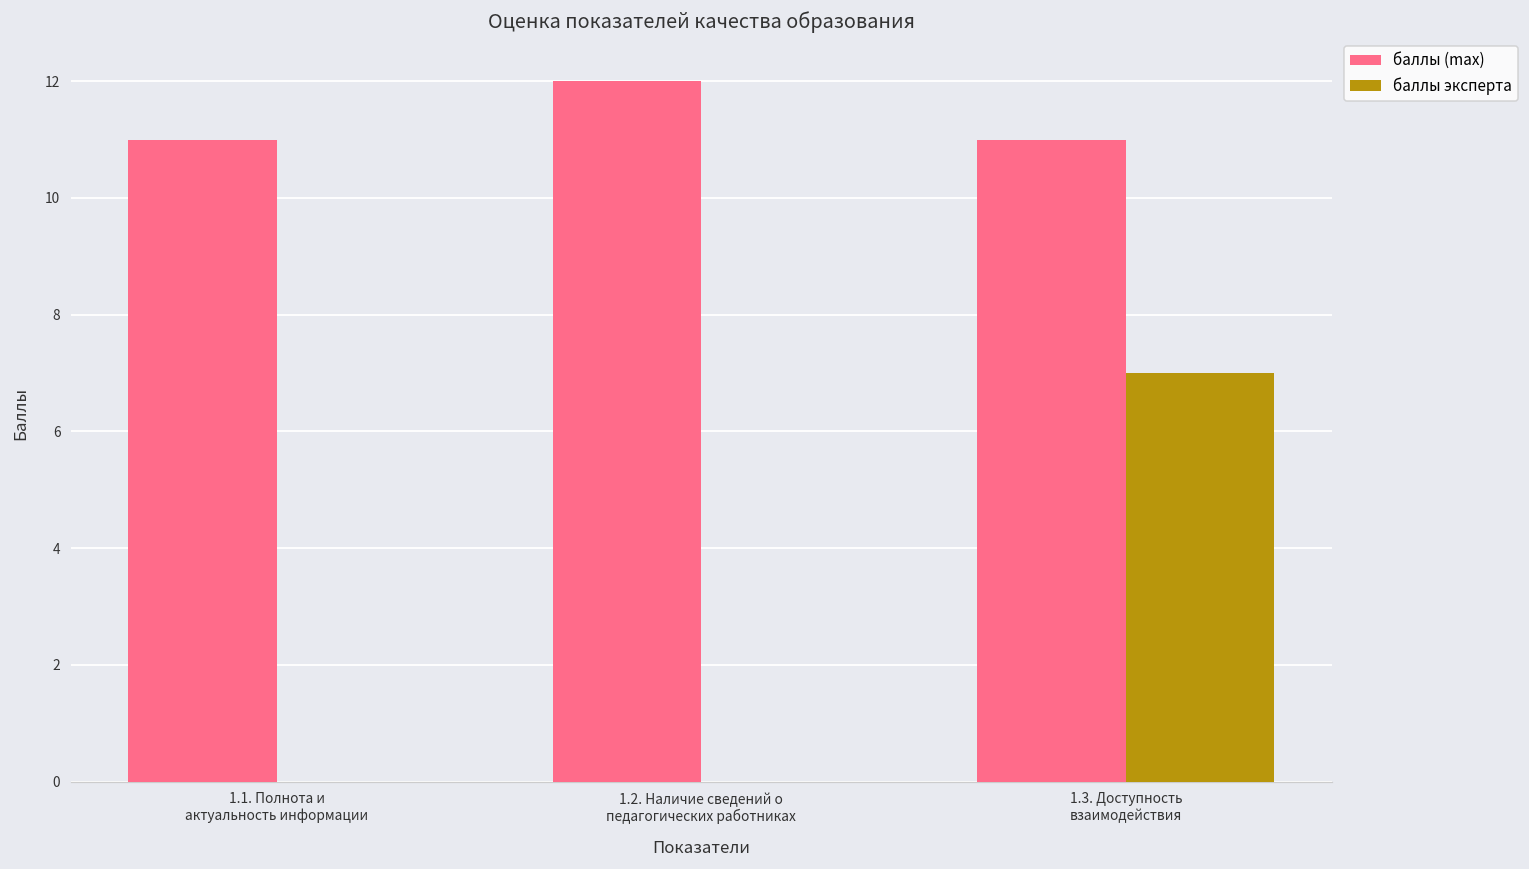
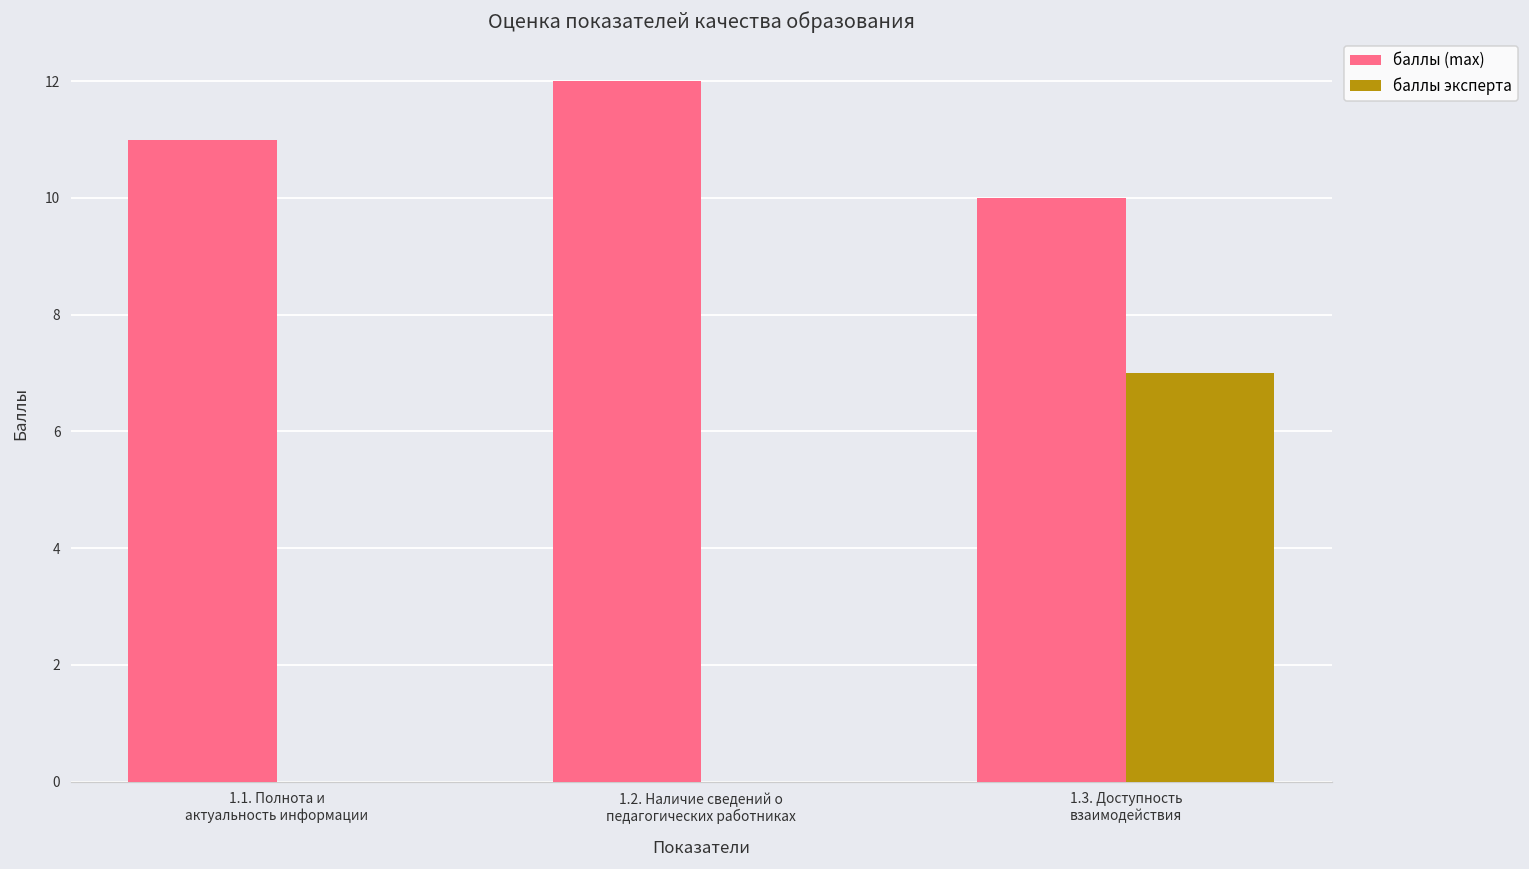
баллы (max), 1.3. Доступность взаимодействия: 11 -> 10
